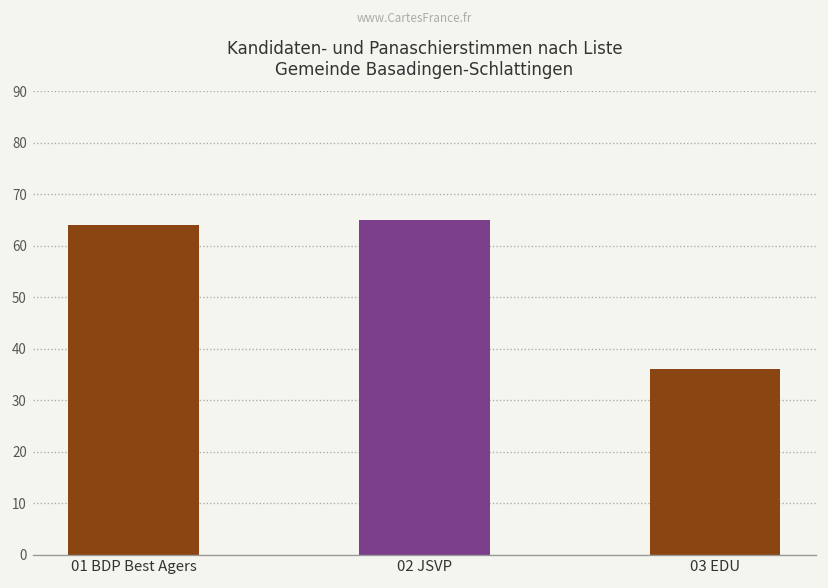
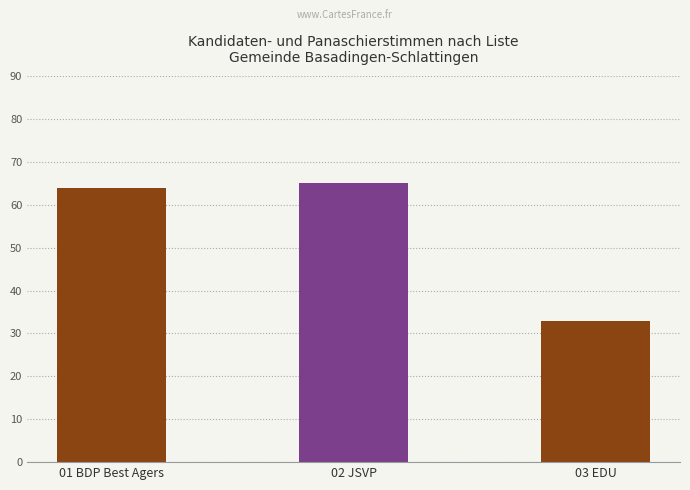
03 EDU: 36 -> 33
